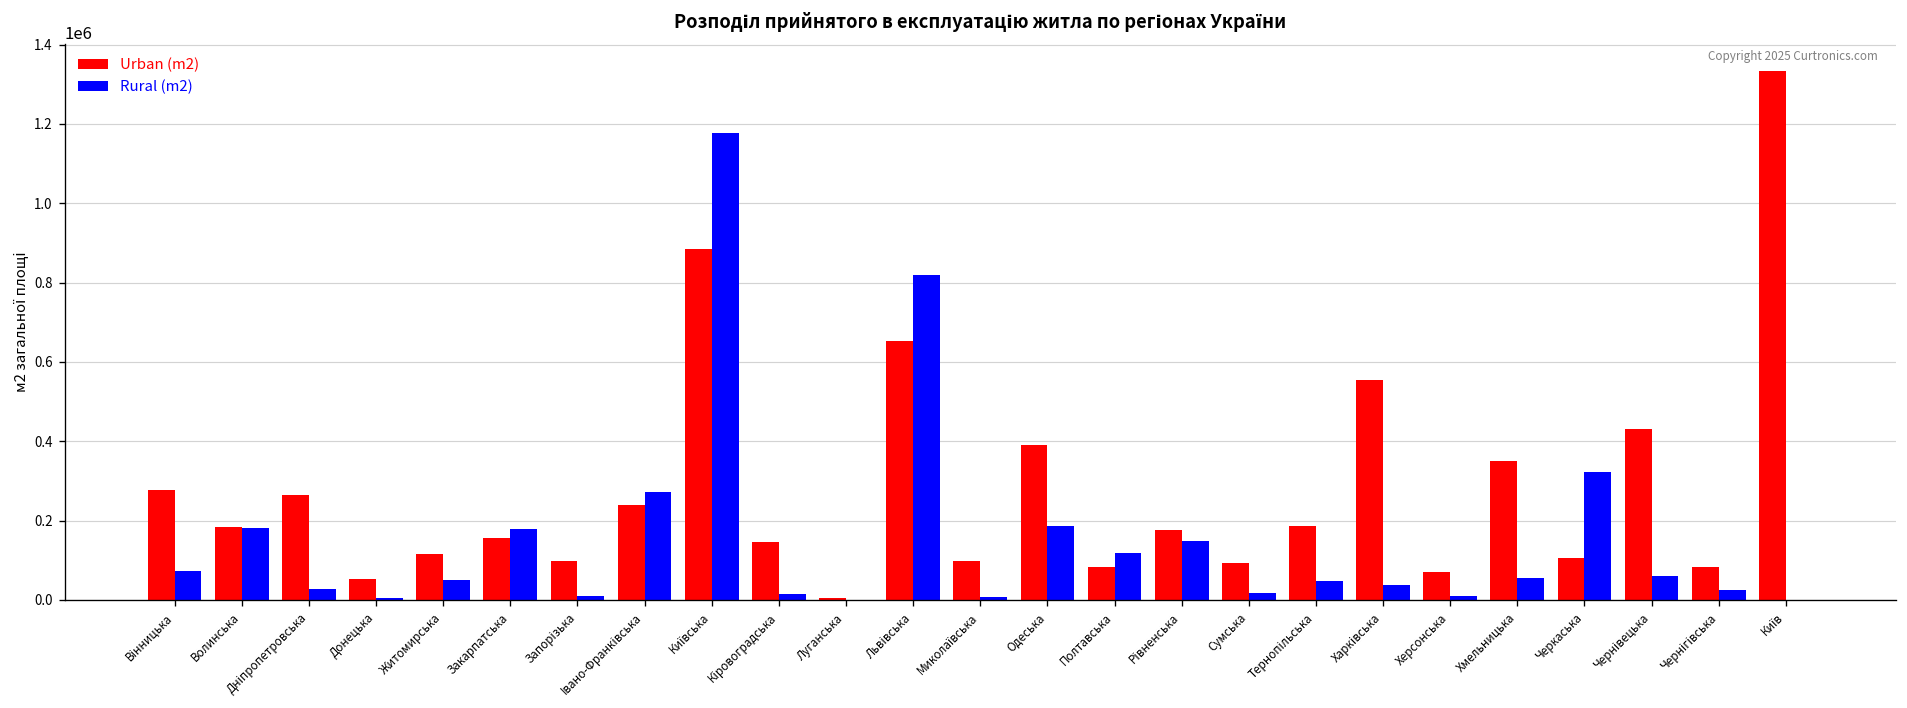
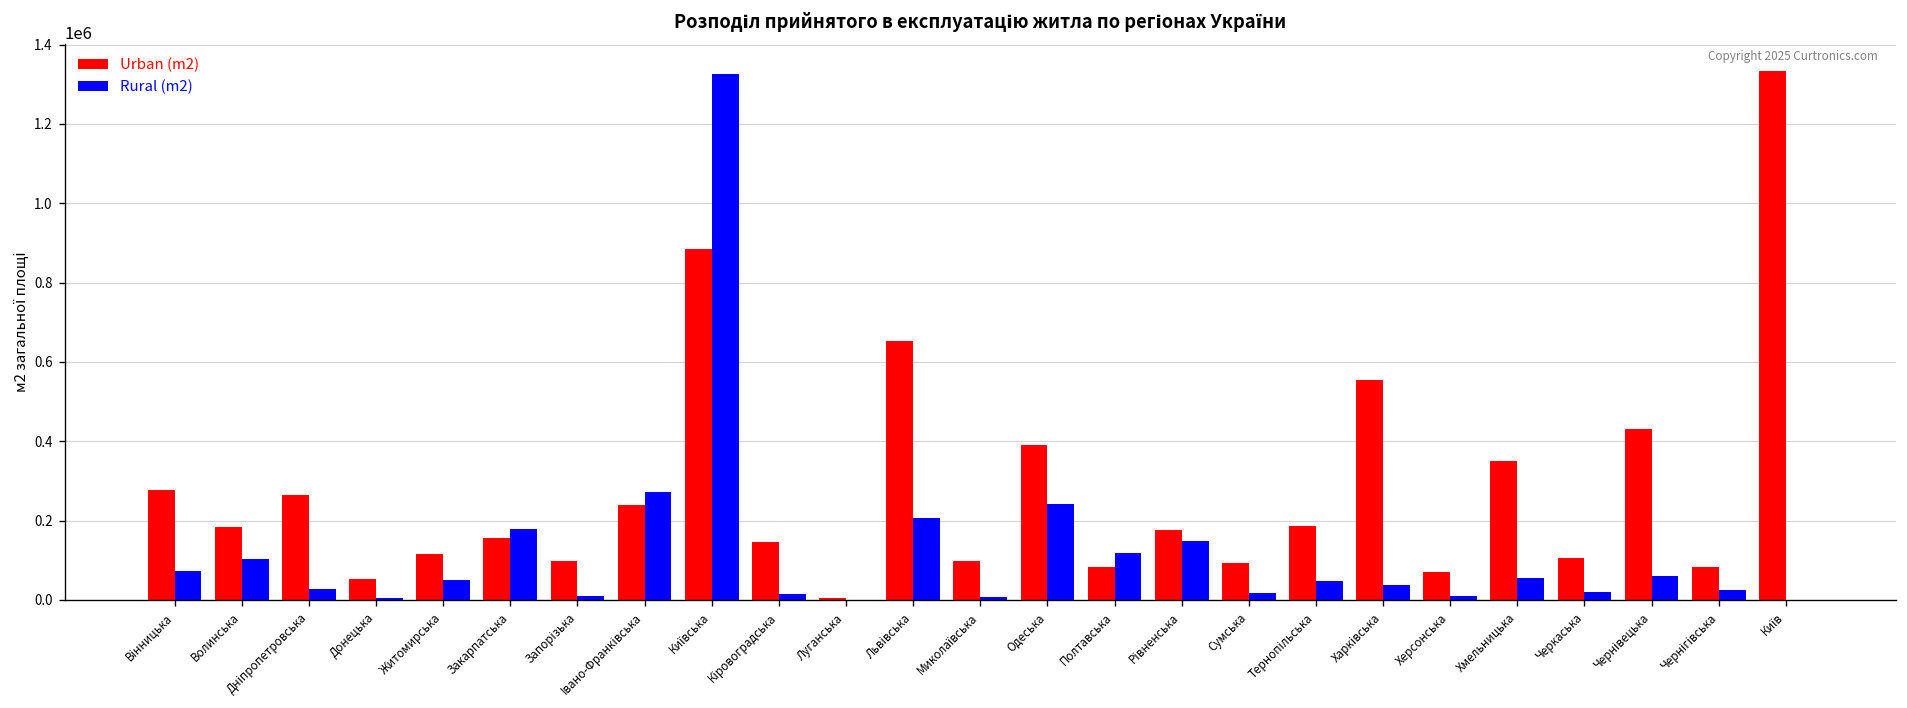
Rural (m2), Волинська: 180000 -> 100000
Rural (m2), Київська: 1180000 -> 1320000
Rural (m2), Львівська: 820000 -> 210000
Rural (m2), Одеська: 190000 -> 240000
Rural (m2), Черкаська: 320000 -> 20000
